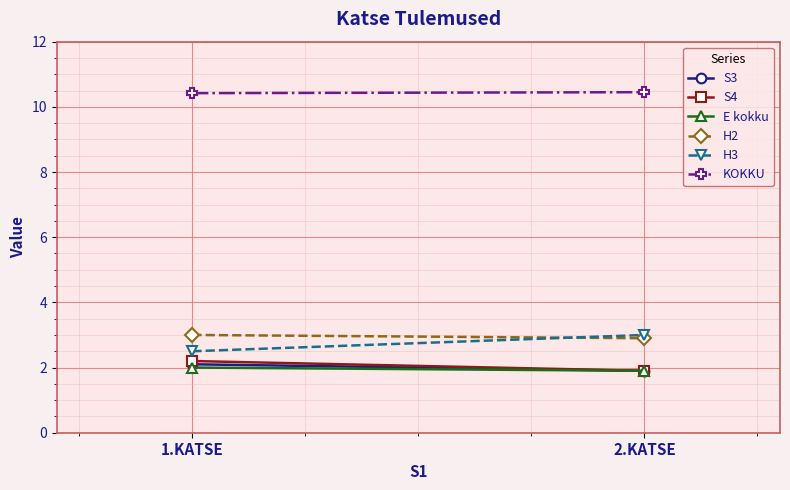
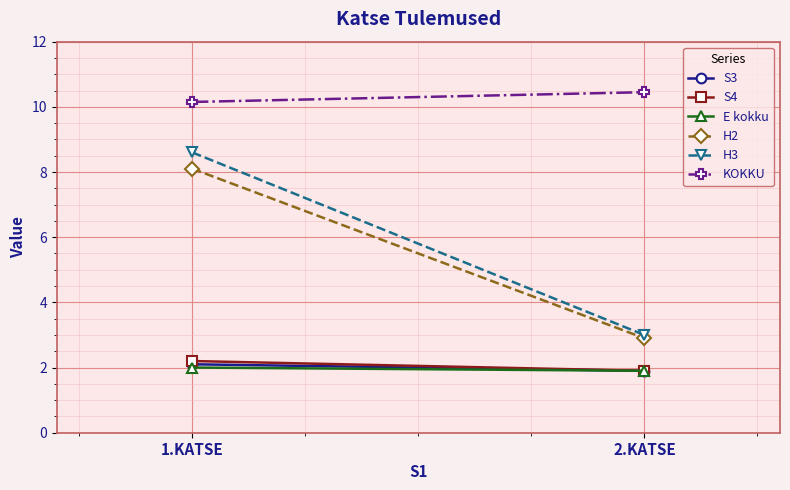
H2, 1.KATSE: 3.0 -> 8.1
H3, 1.KATSE: 2.5 -> 8.6
KOKKU, 1.KATSE: 10.4 -> 10.2
